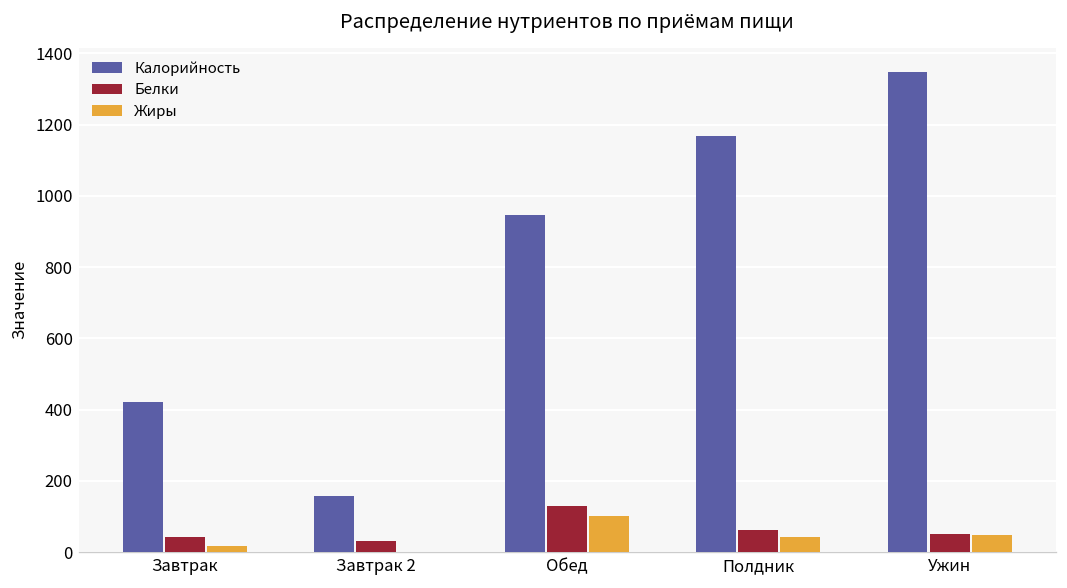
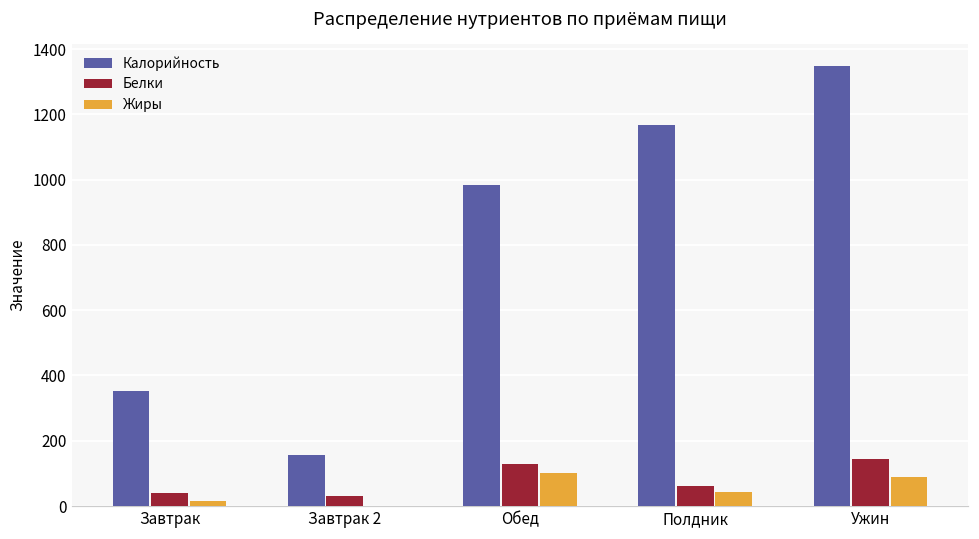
Калорийность, Завтрак: 420 -> 350
Калорийность, Обед: 950 -> 980
Белки, Ужин: 50 -> 140
Жиры, Ужин: 50 -> 90
